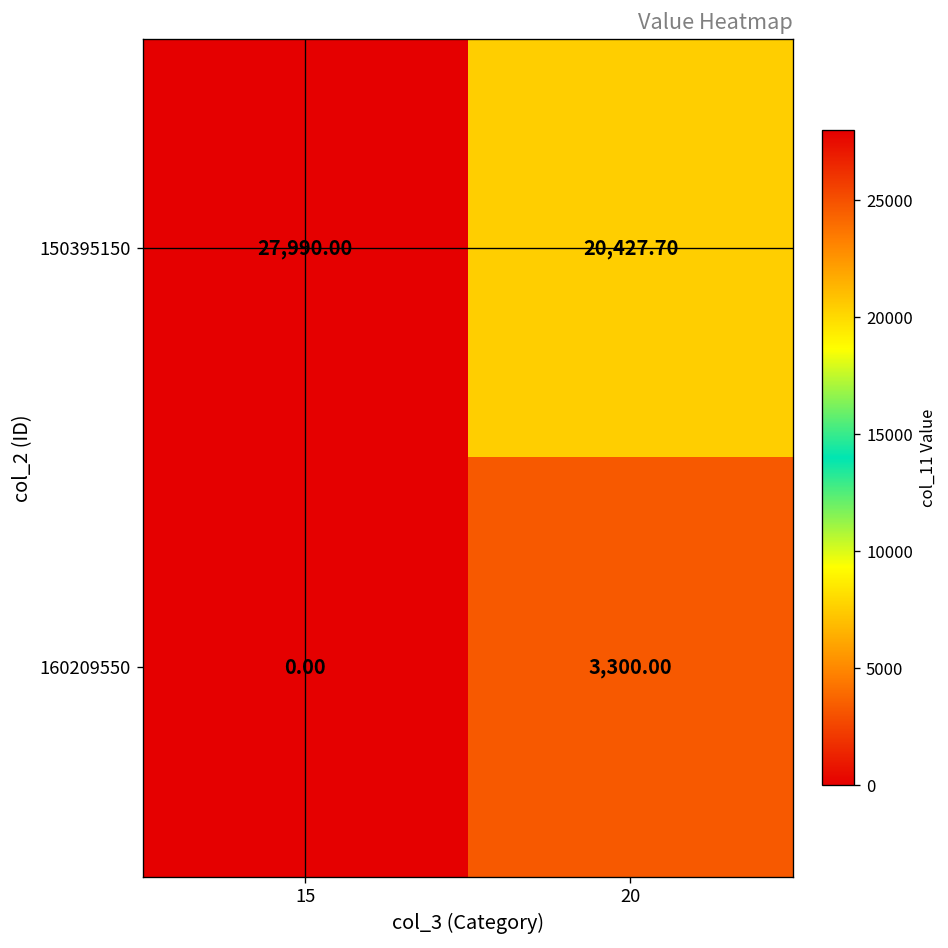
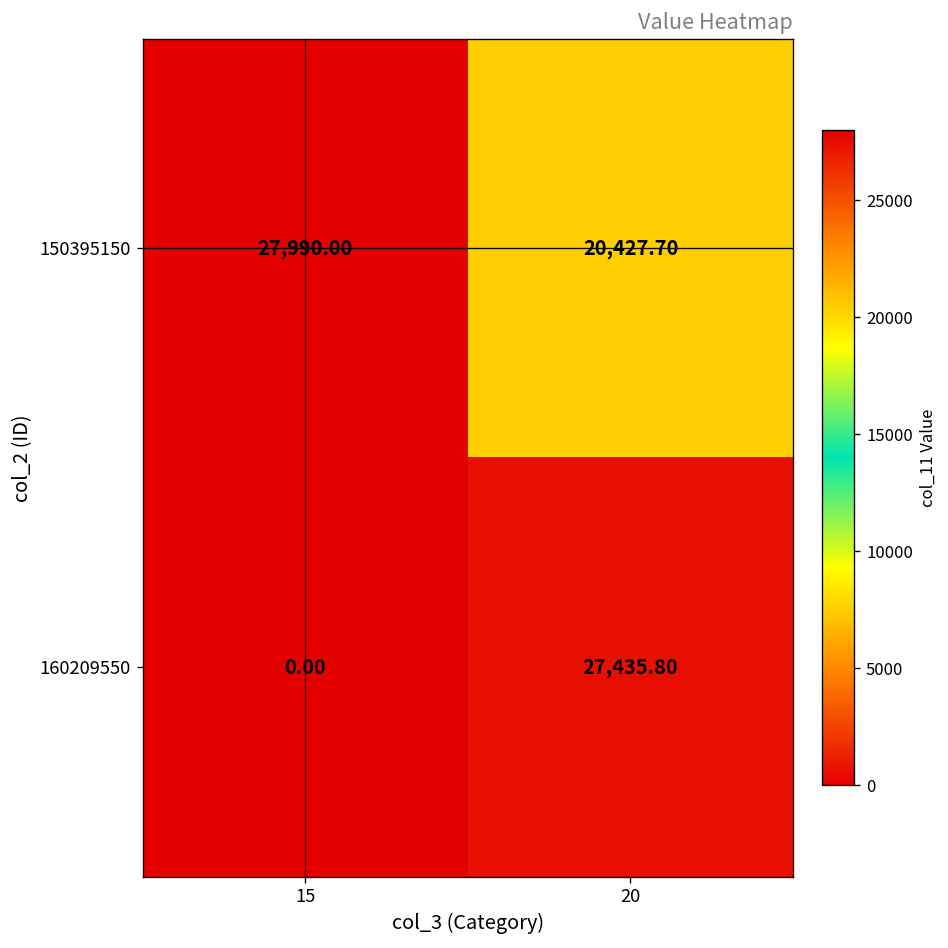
160209550, 20: 3,300.00 -> 27,435.80
